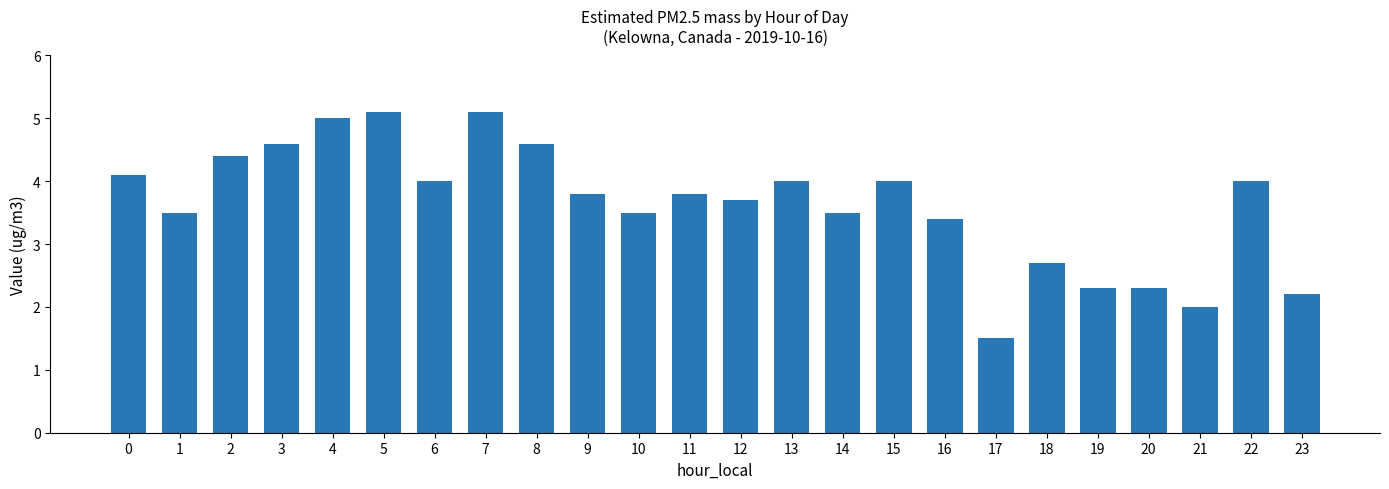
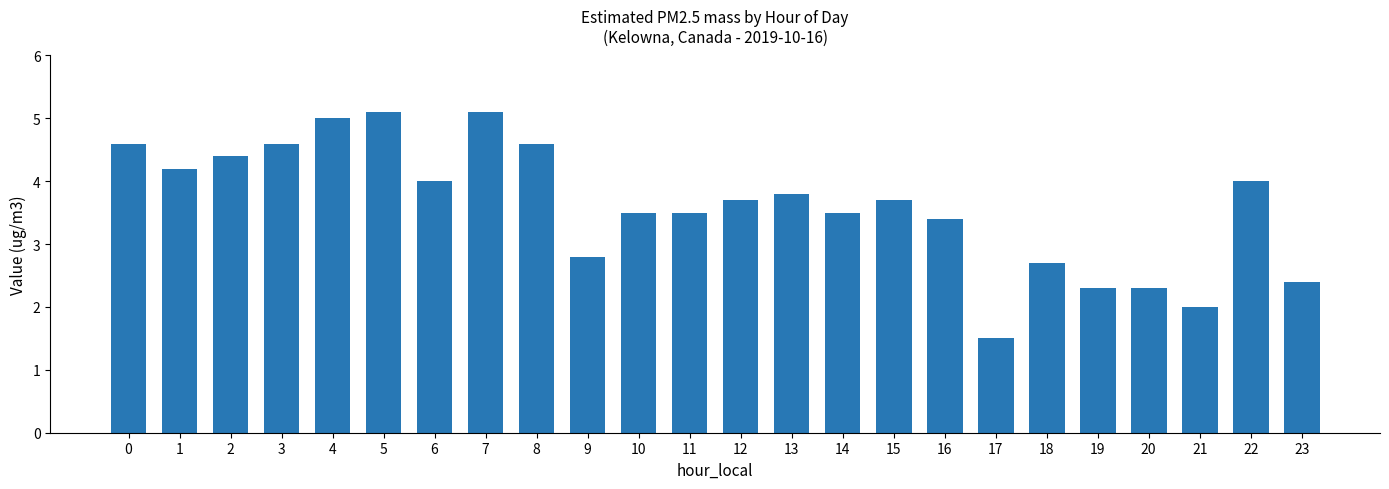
0: 4.1 -> 4.6
1: 3.5 -> 4.2
9: 3.8 -> 2.8
11: 3.8 -> 3.5
13: 4.0 -> 3.8
15: 4.0 -> 3.7
23: 2.2 -> 2.4
